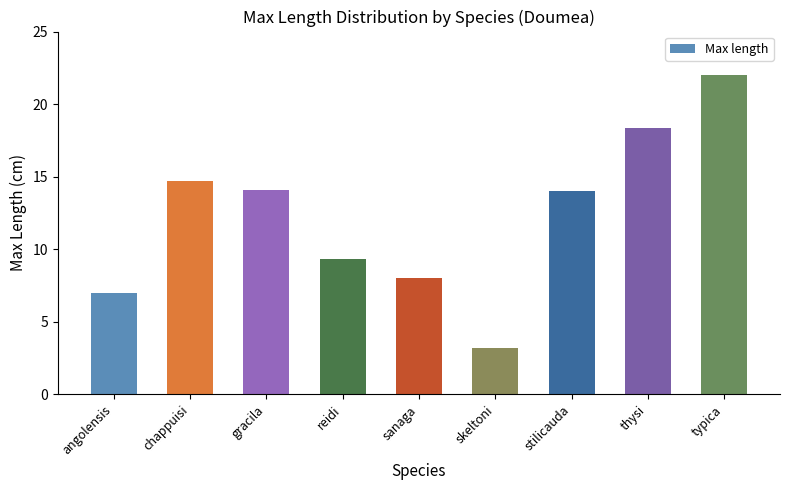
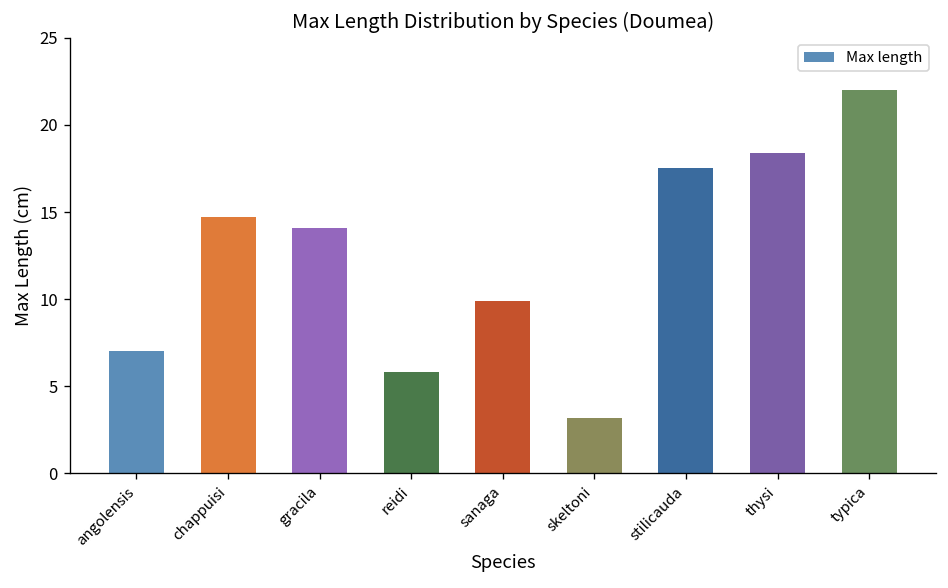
reidi: 9.3 -> 5.8
sanaga: 8.0 -> 9.9
stilicauda: 14.0 -> 17.5
